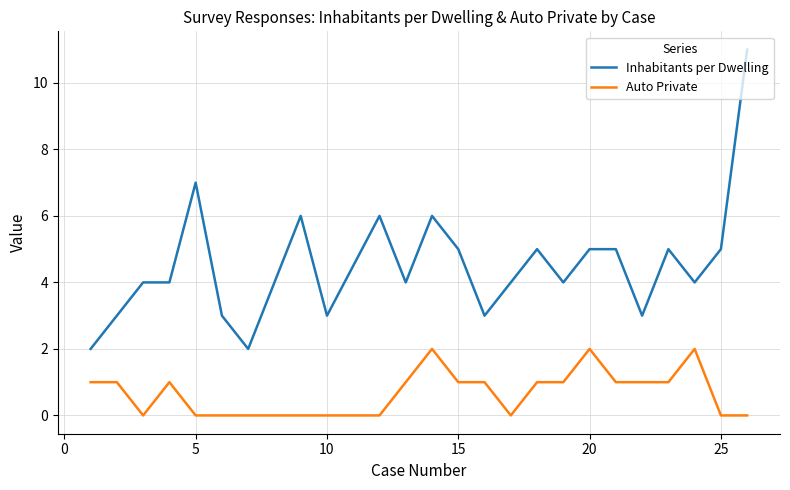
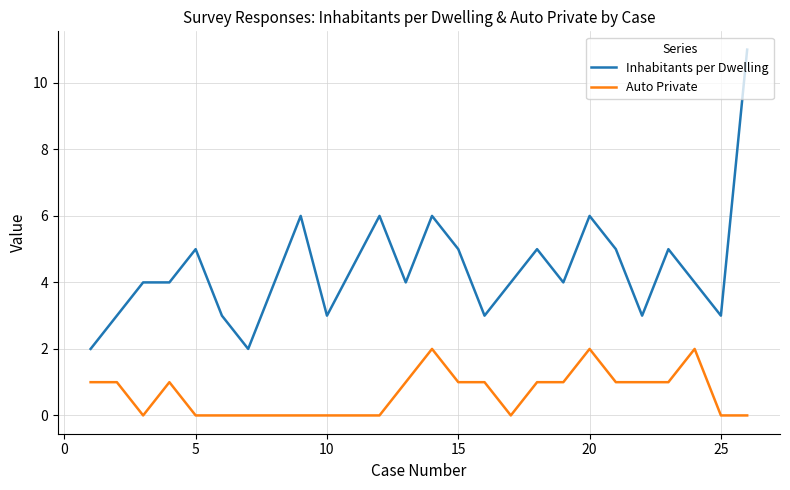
Inhabitants per Dwelling, 5: 7 -> 5
Inhabitants per Dwelling, 20: 5 -> 6
Inhabitants per Dwelling, 25: 5 -> 3
